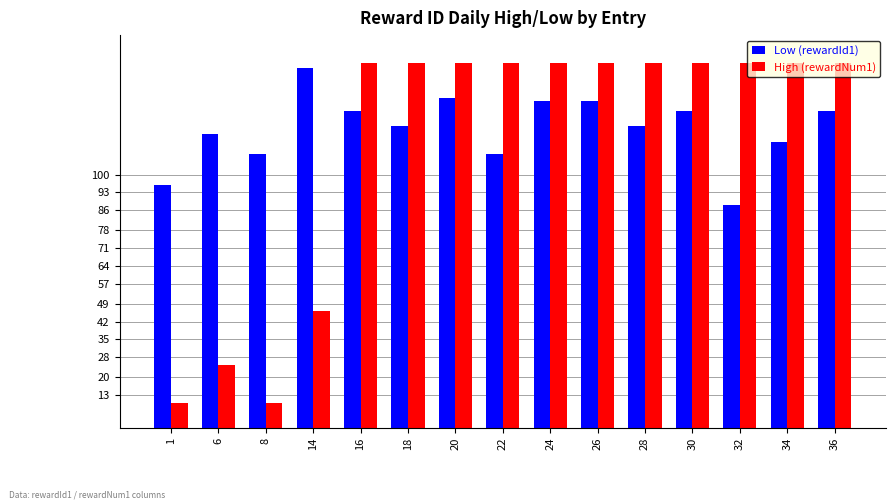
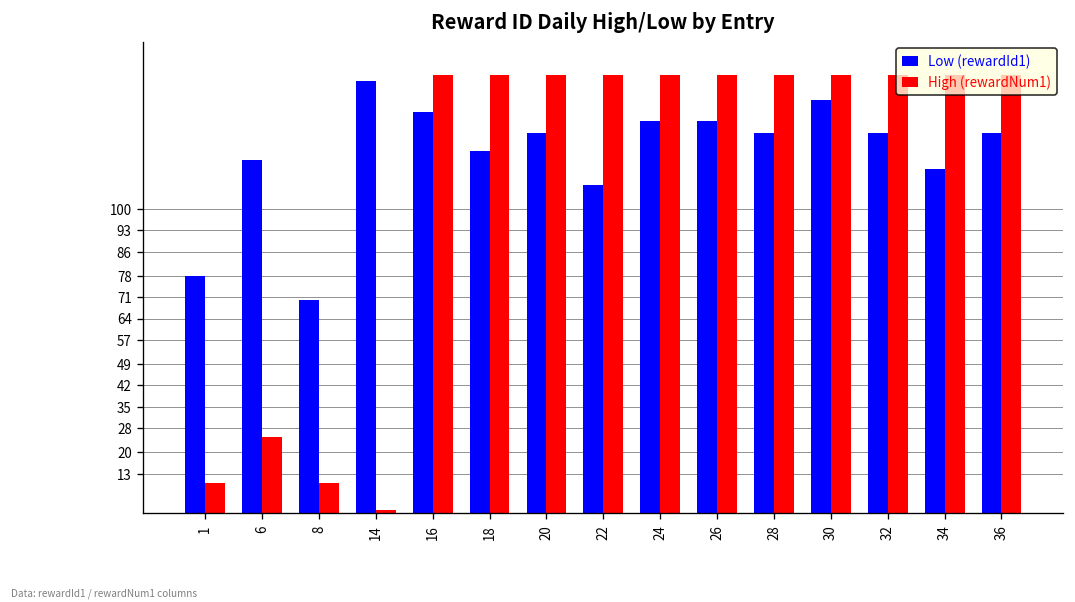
Low (rewardId1), 1: 96 -> 78
Low (rewardId1), 8: 108 -> 70
High (rewardNum1), 14: 46 -> 1
Low (rewardId1), 16: 125 -> 132
Low (rewardId1), 20: 130 -> 125
Low (rewardId1), 28: 119 -> 125
Low (rewardId1), 30: 125 -> 136
Low (rewardId1), 32: 88 -> 125
